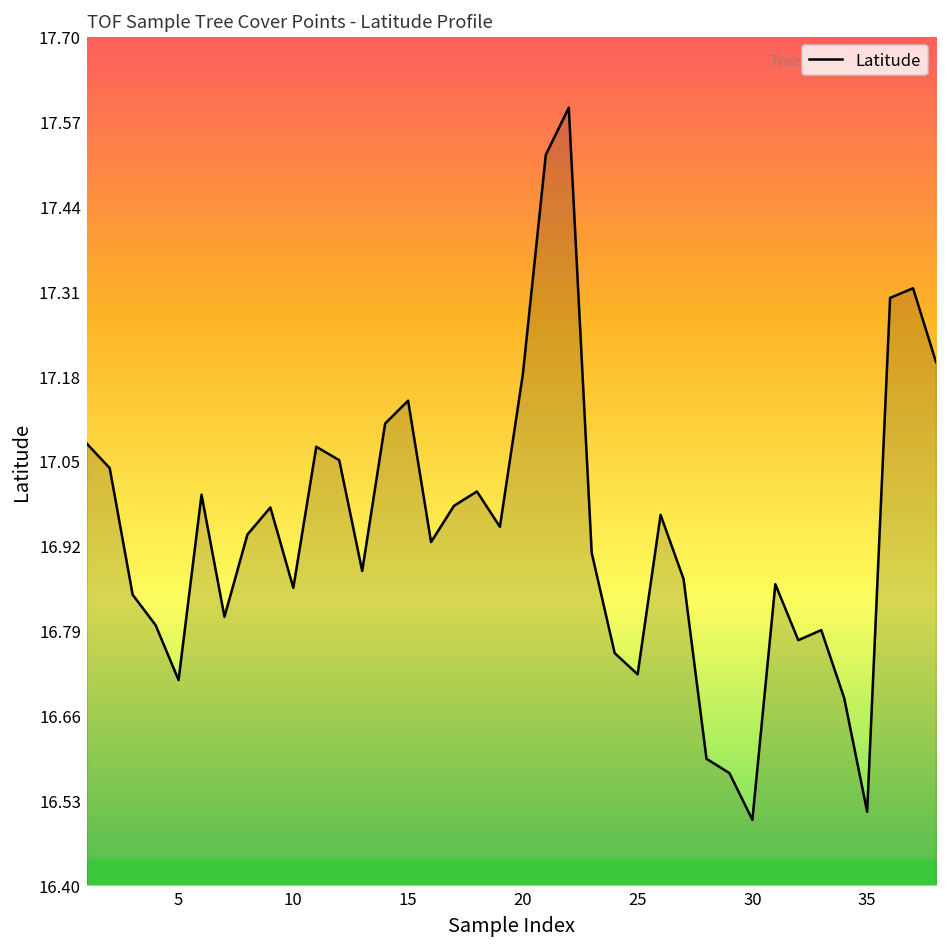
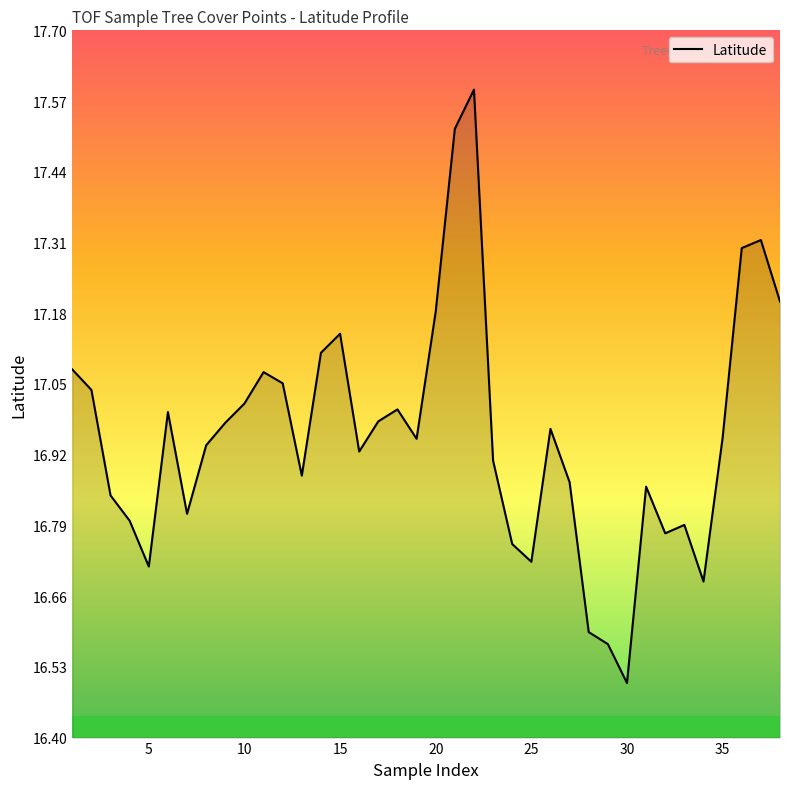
10: 16.86 -> 17.01
35: 16.51 -> 16.95
